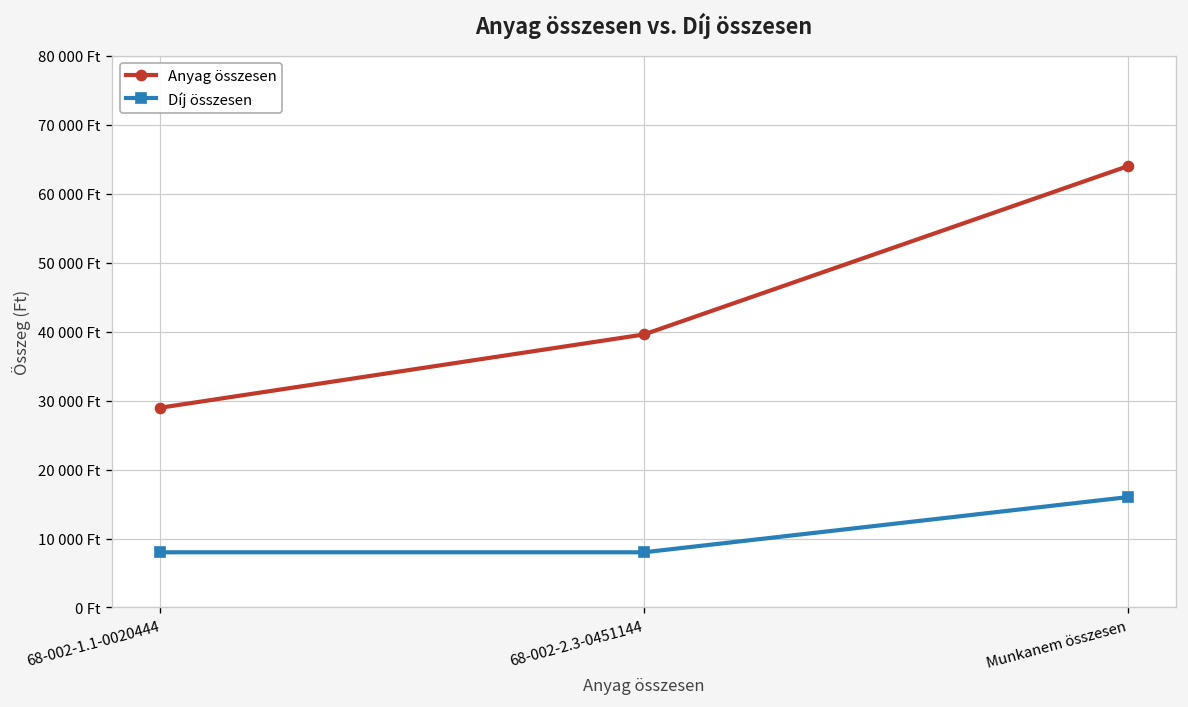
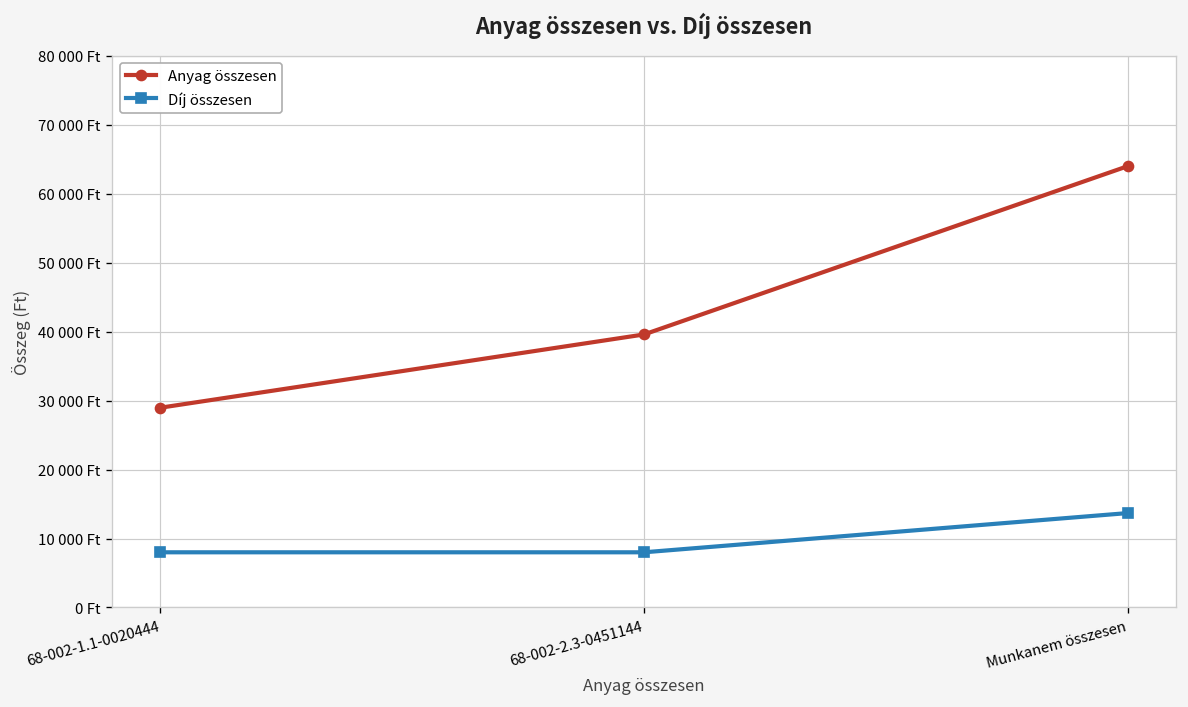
Díj összesen, Munkanem összesen: 16000 Ft -> 14000 Ft
